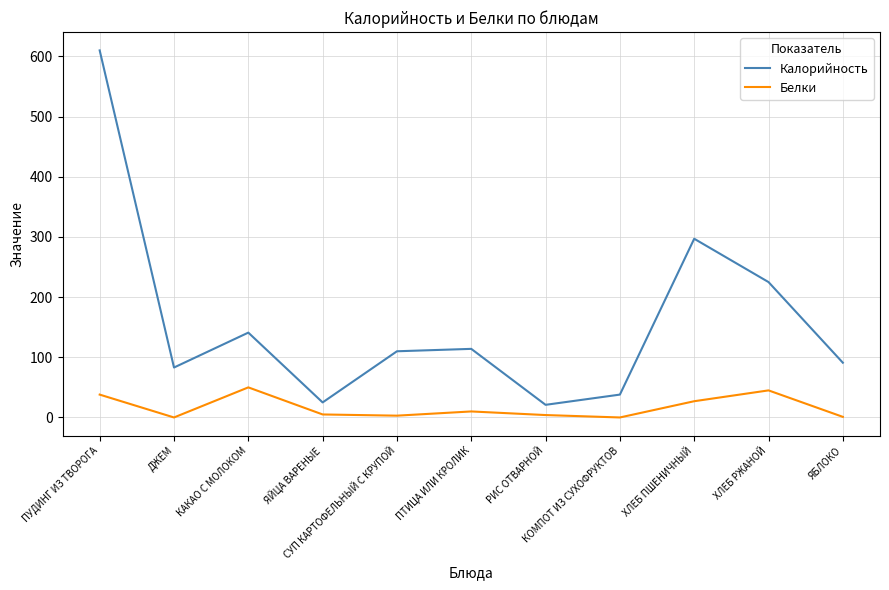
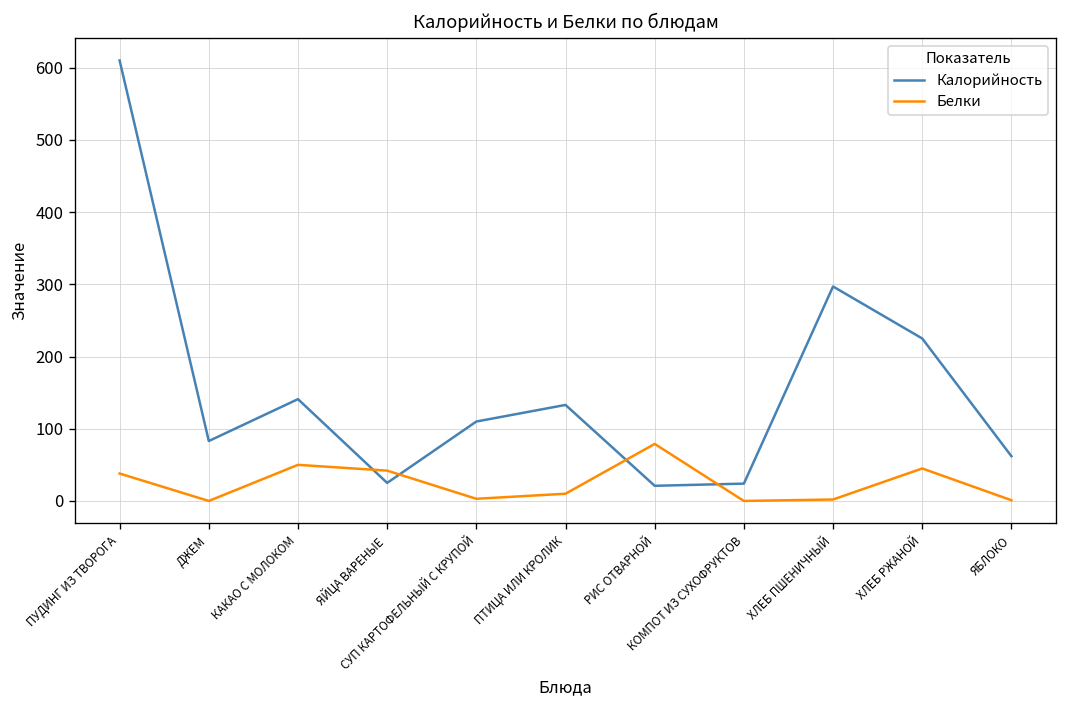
Белки, ЯЙЦА ВАРЕНЫЕ: 10 -> 40
Калорийность, ПТИЦА ИЛИ КРОЛИК: 110 -> 130
Белки, РИС ОТВАРНОЙ: 0 -> 80
Калорийность, КОМПОТ ИЗ СУХОФРУКТОВ: 40 -> 20
Белки, ХЛЕБ ПШЕНИЧНЫЙ: 30 -> 0
Калорийность, ЯБЛОКО: 90 -> 60
